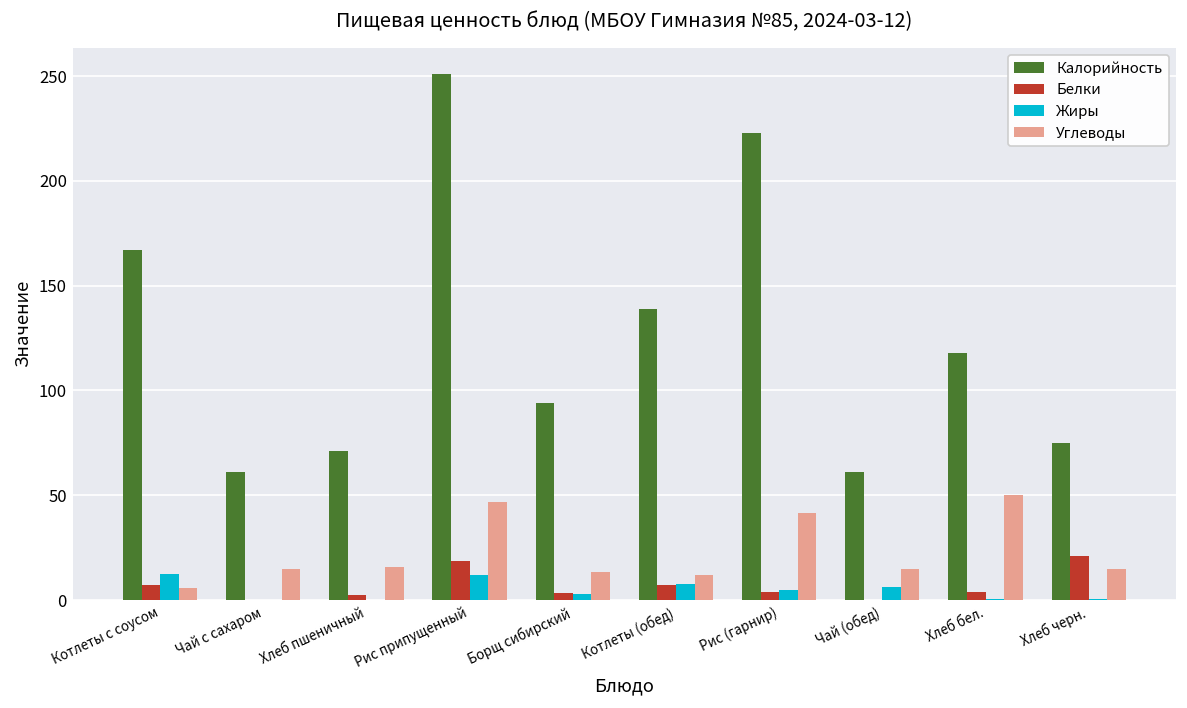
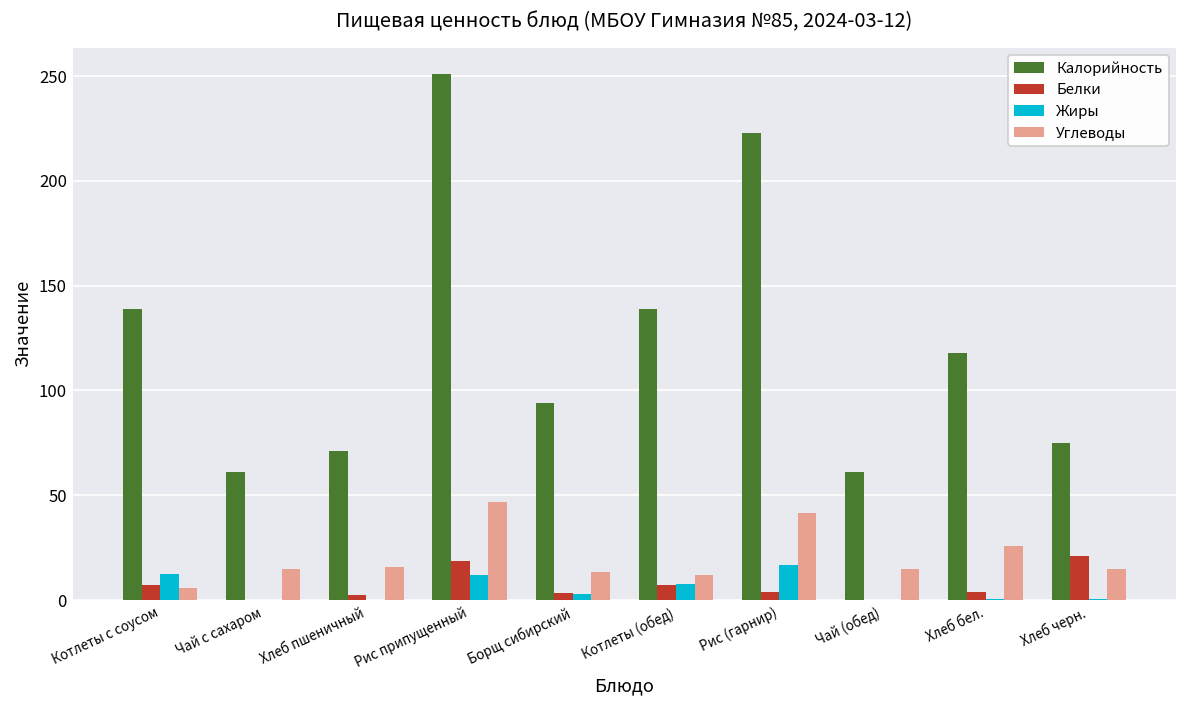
Калорийность, Котлеты с соусом: 167 -> 139
Жиры, Рис (гарнир): 5 -> 17
Жиры, Чай (обед): 6 -> 0
Углеводы, Хлеб бел.: 50 -> 26
